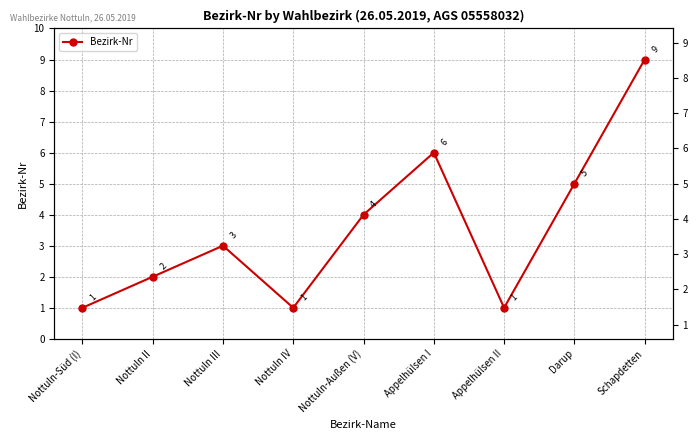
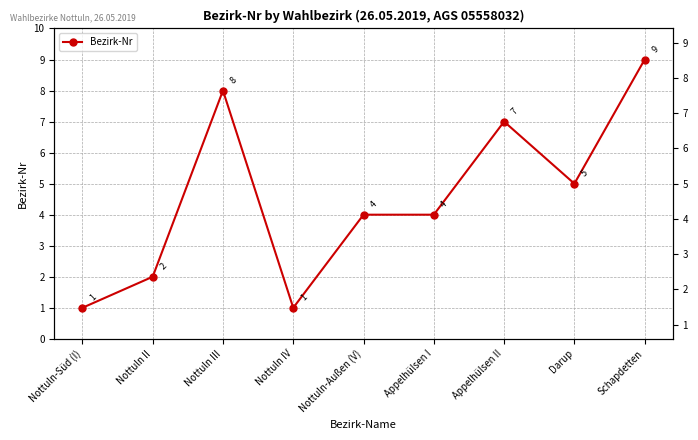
Nottuln III: 3 -> 8
Appelhülsen I: 6 -> 4
Appelhülsen II: 1 -> 7
